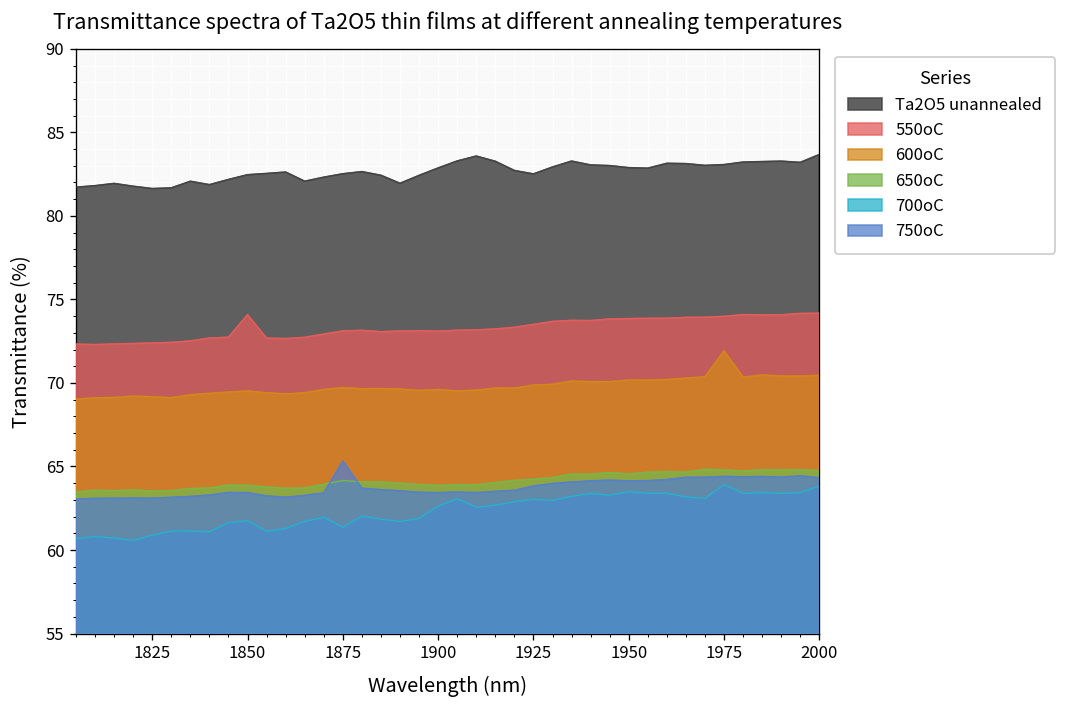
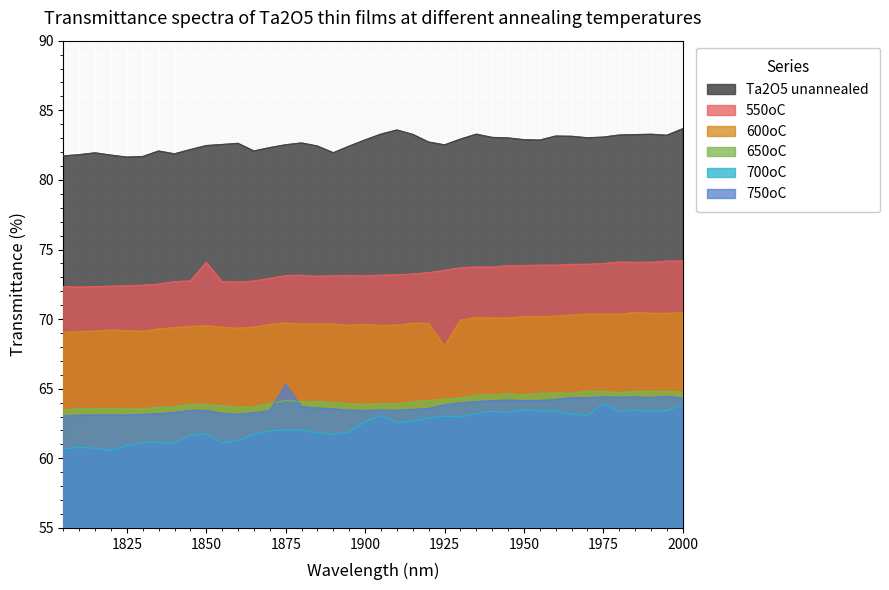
700oC, 1875: 61.4 -> 62.0
600oC, 1925: 69.9 -> 68.0
600oC, 1975: 71.9 -> 70.4
